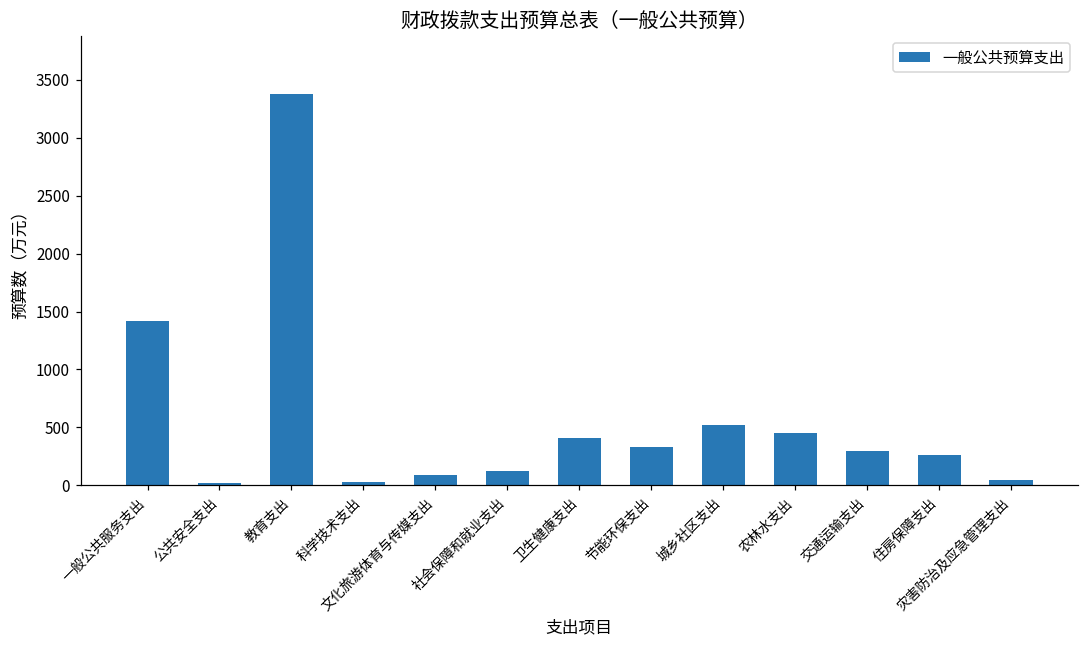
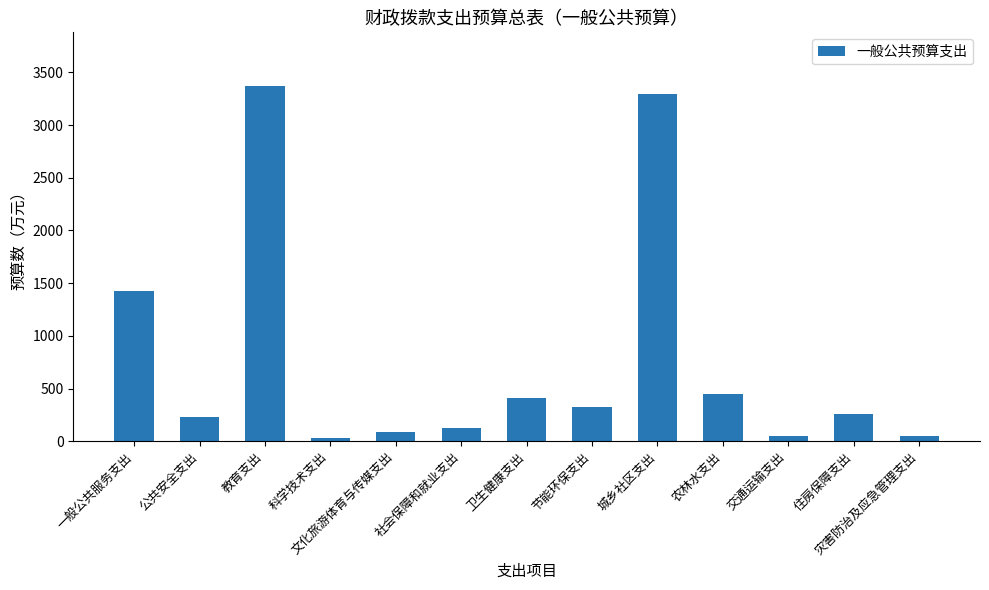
公共安全支出: 20 -> 230
城乡社区支出: 520 -> 3290
交通运输支出: 300 -> 50
